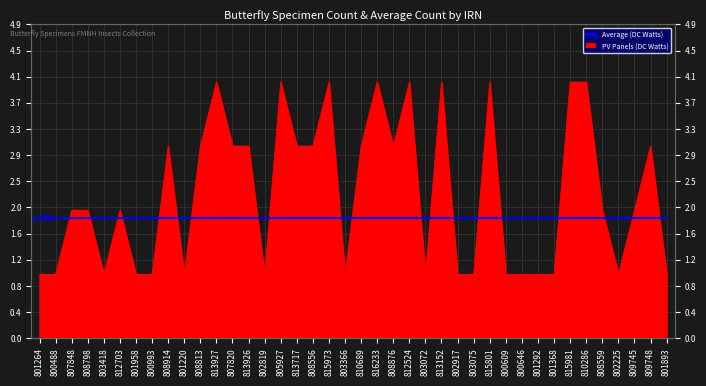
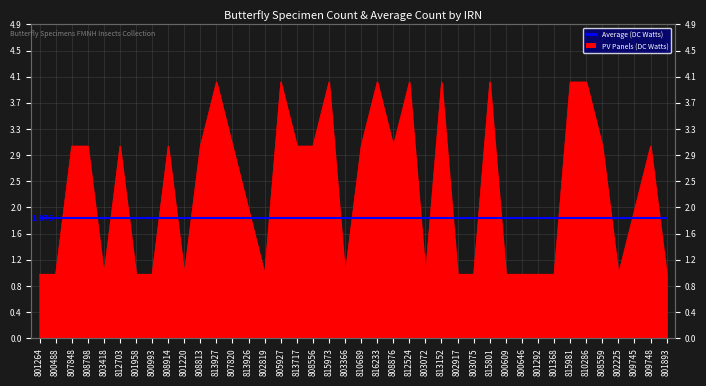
PV Panels (DC Watts), 807848: 2 -> 3
PV Panels (DC Watts), 808798: 2 -> 3
PV Panels (DC Watts), 812703: 2 -> 3
PV Panels (DC Watts), 813926: 3 -> 2
PV Panels (DC Watts), 808559: 2 -> 3
